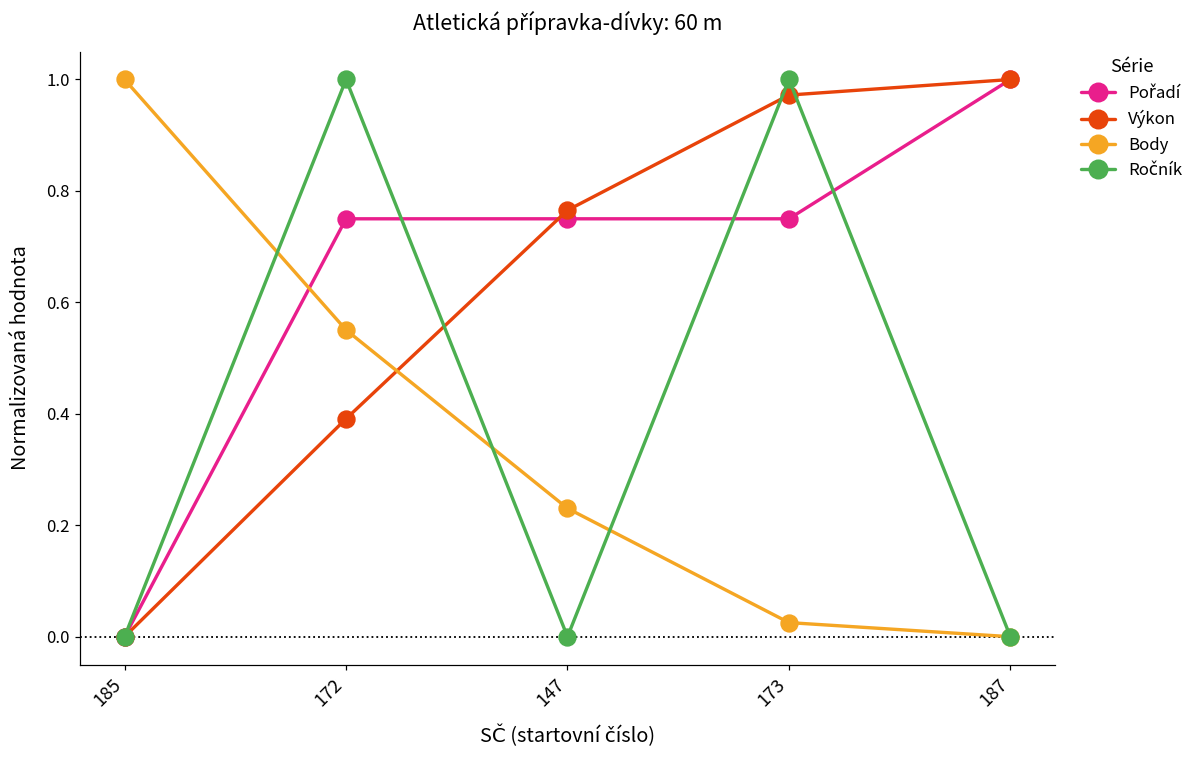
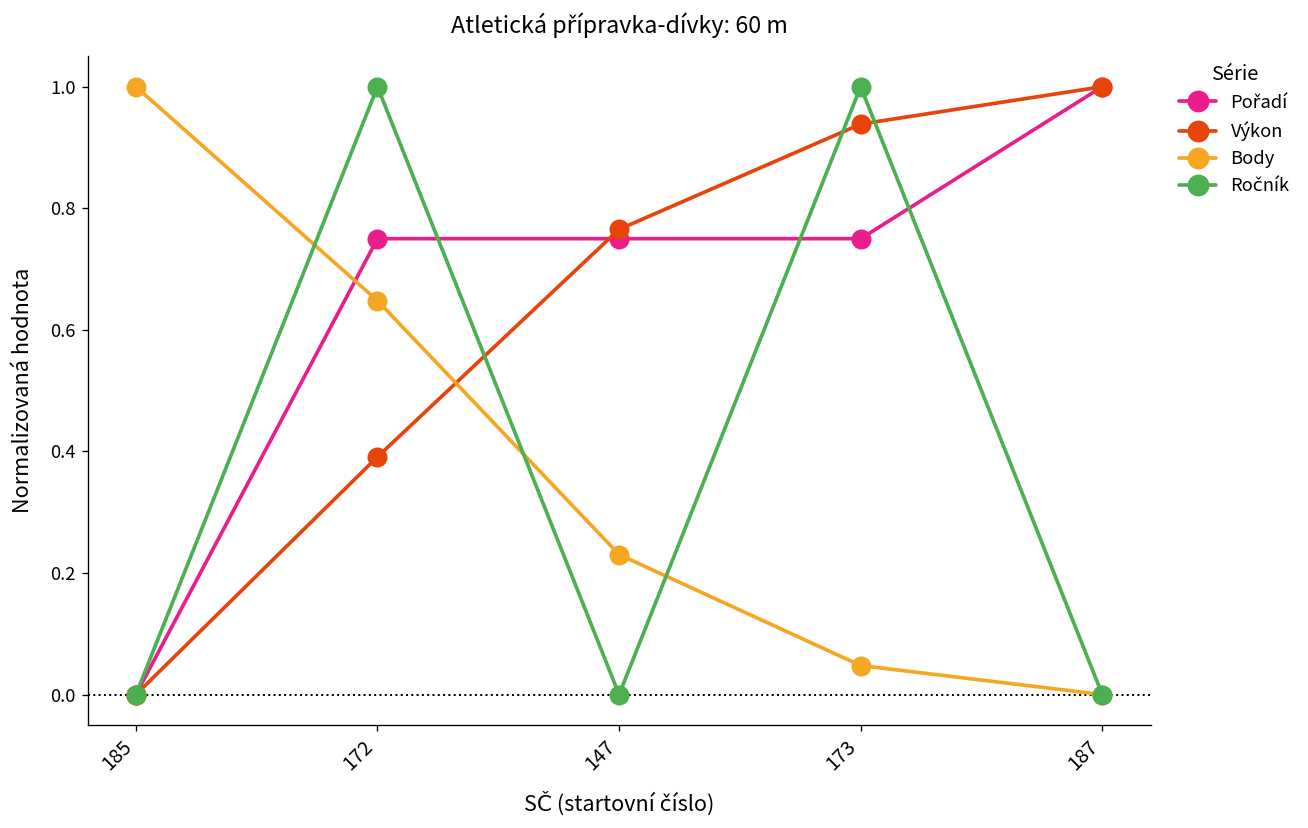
Body, 172: 0.55 -> 0.65
Výkon, 173: 0.97 -> 0.94
Body, 173: 0.03 -> 0.05
